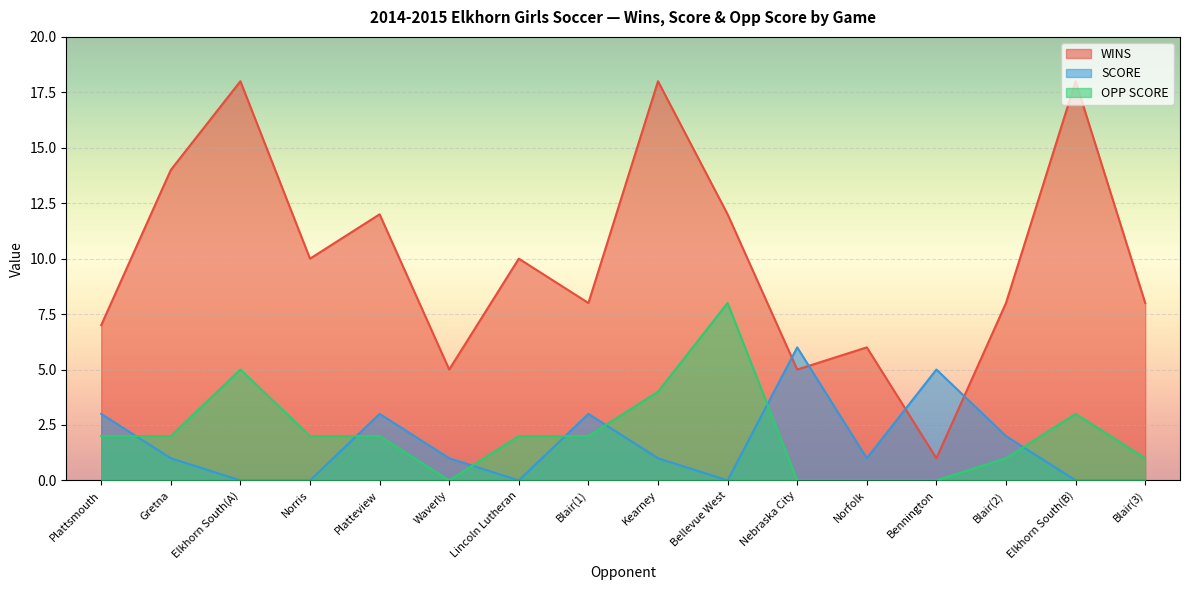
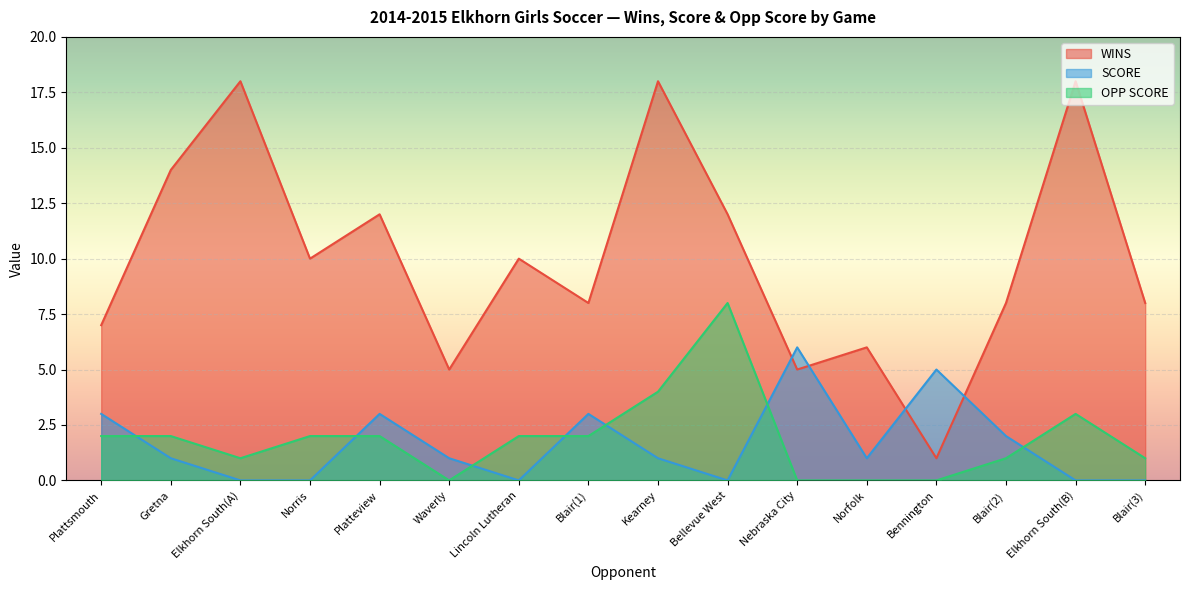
OPP SCORE, Elkhorn South(A): 5 -> 1
